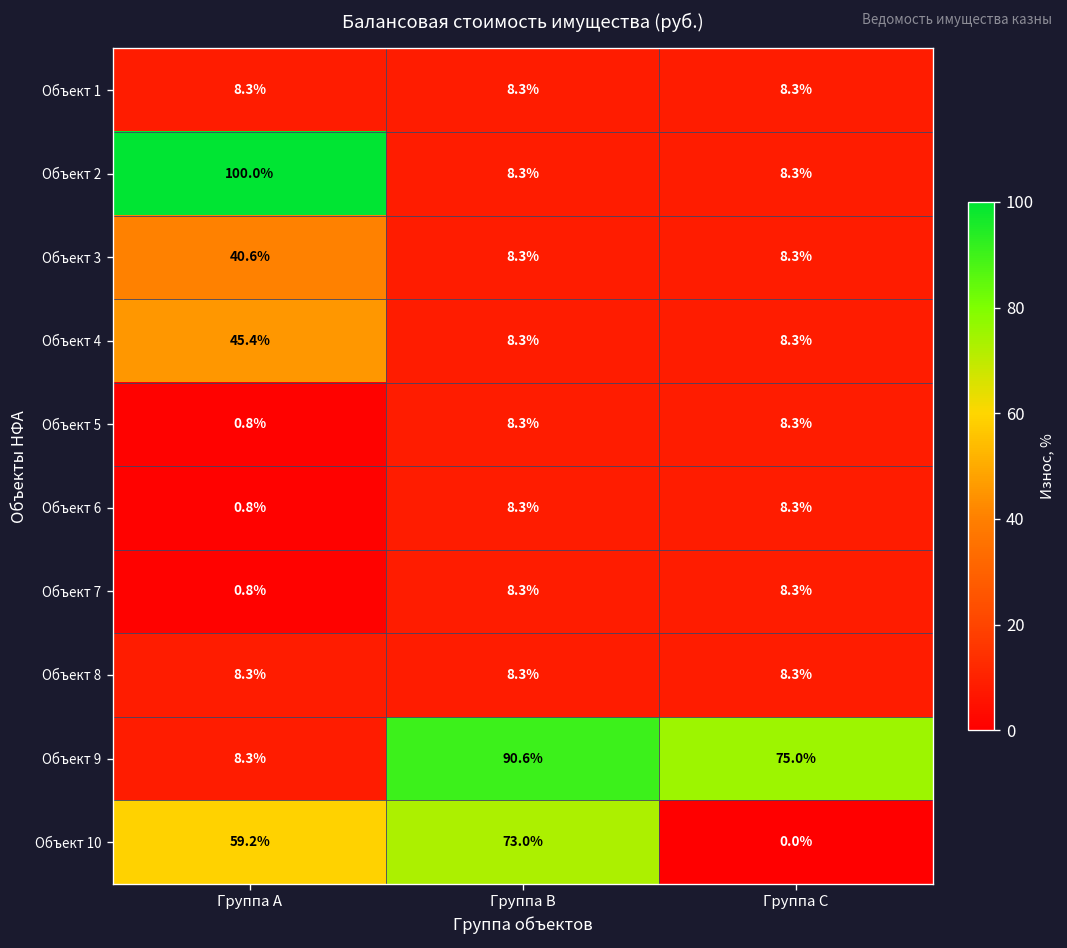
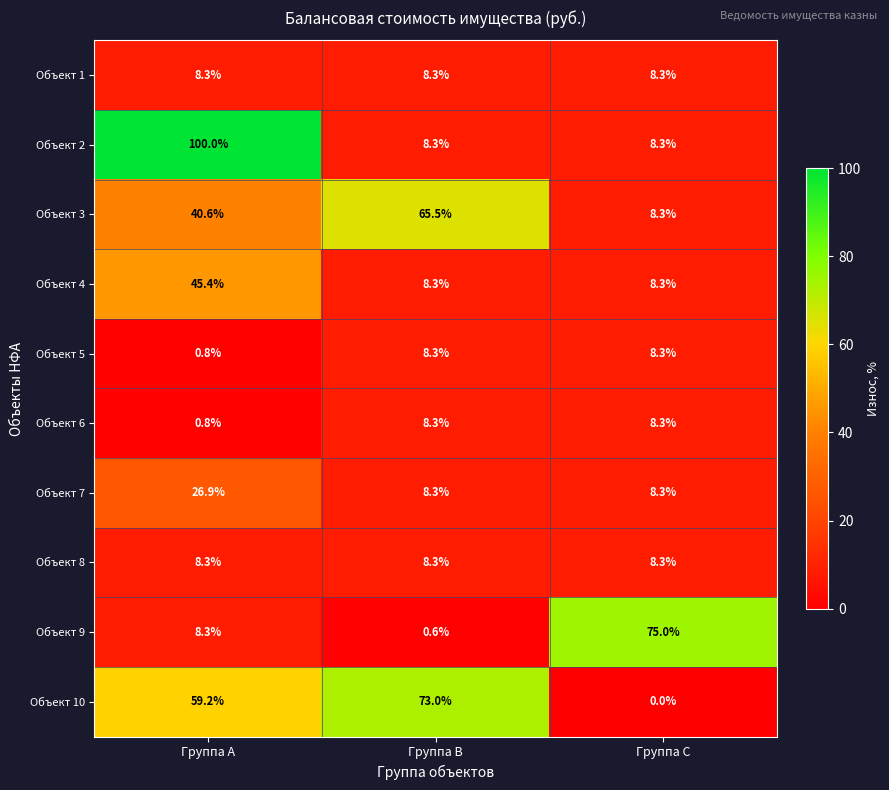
Объект 3, Группа B: 8.3% -> 65.5%
Объект 7, Группа A: 0.8% -> 26.9%
Объект 9, Группа B: 90.6% -> 0.6%
